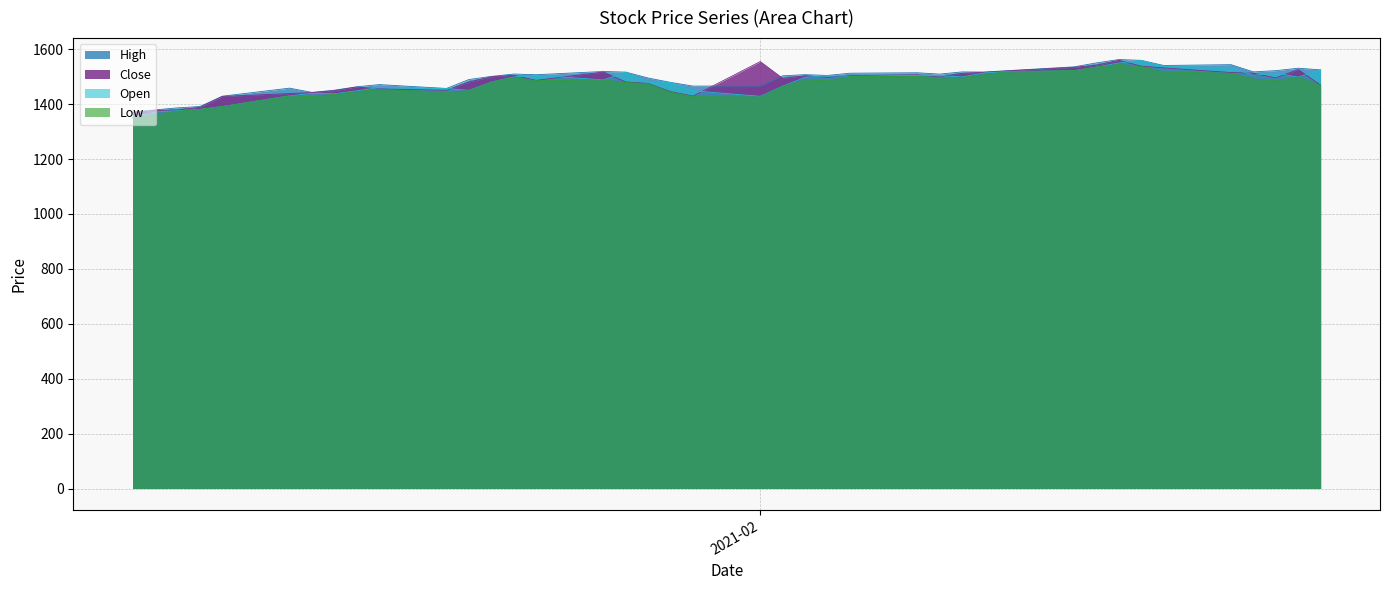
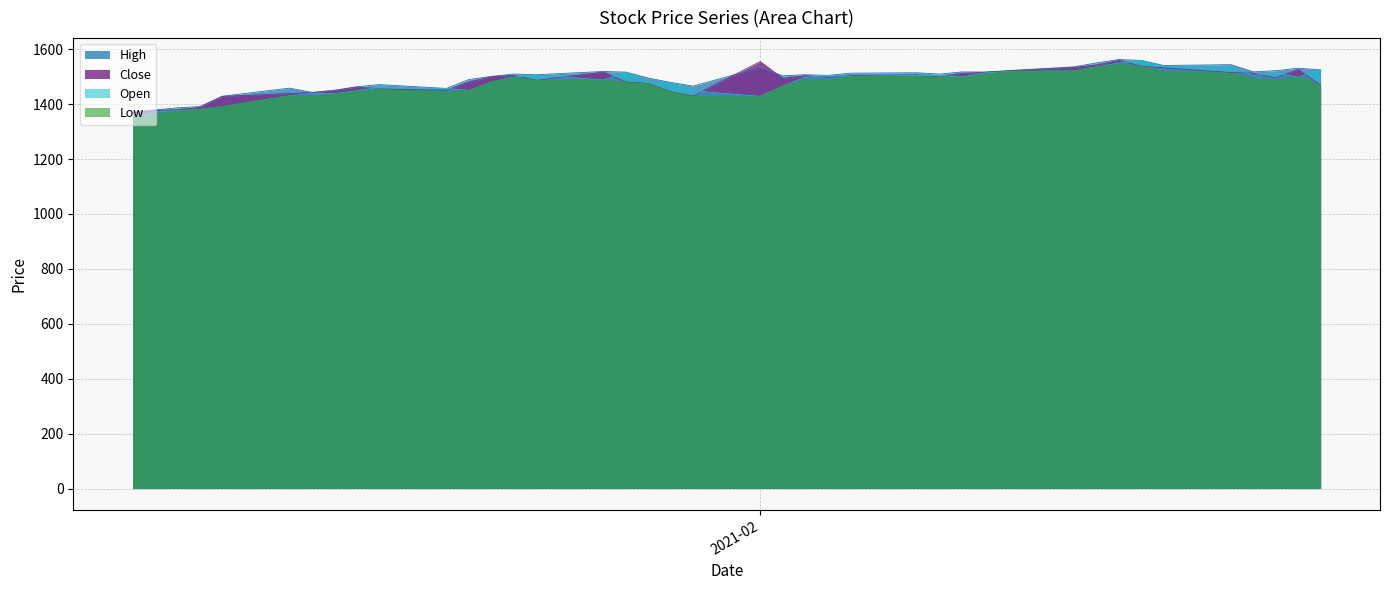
High, 2021-02: 1470 -> 1530
